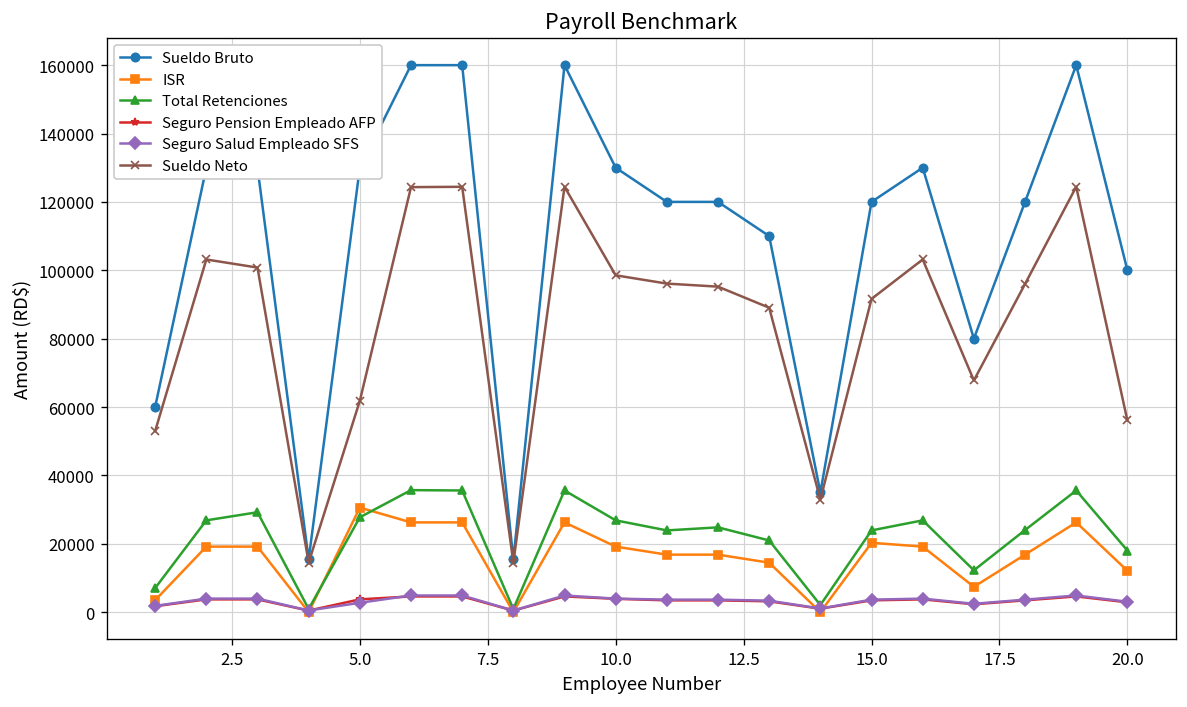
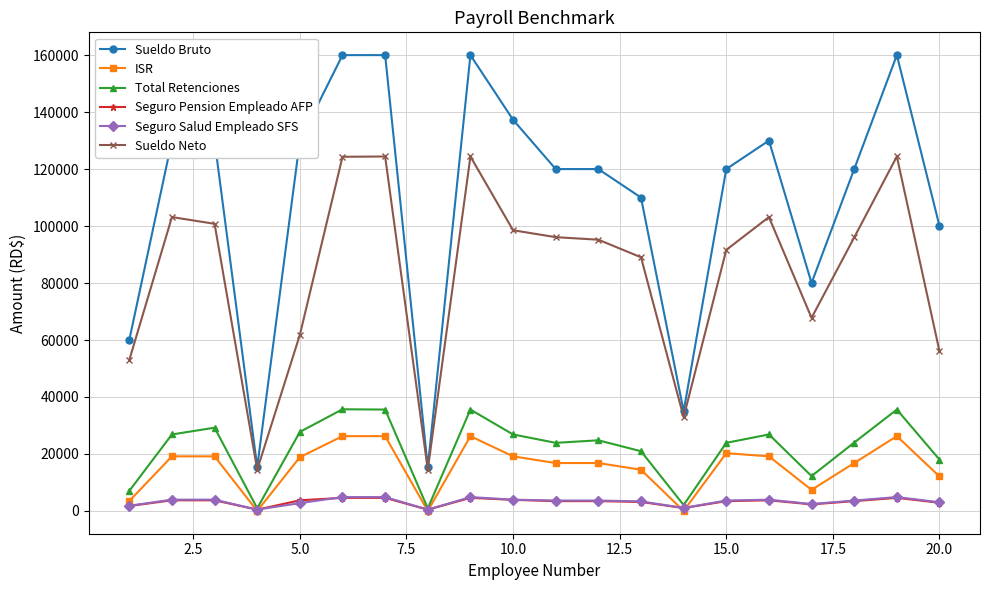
ISR, 5.0: 31000 -> 19000
Sueldo Bruto, 10.0: 130000 -> 137000
